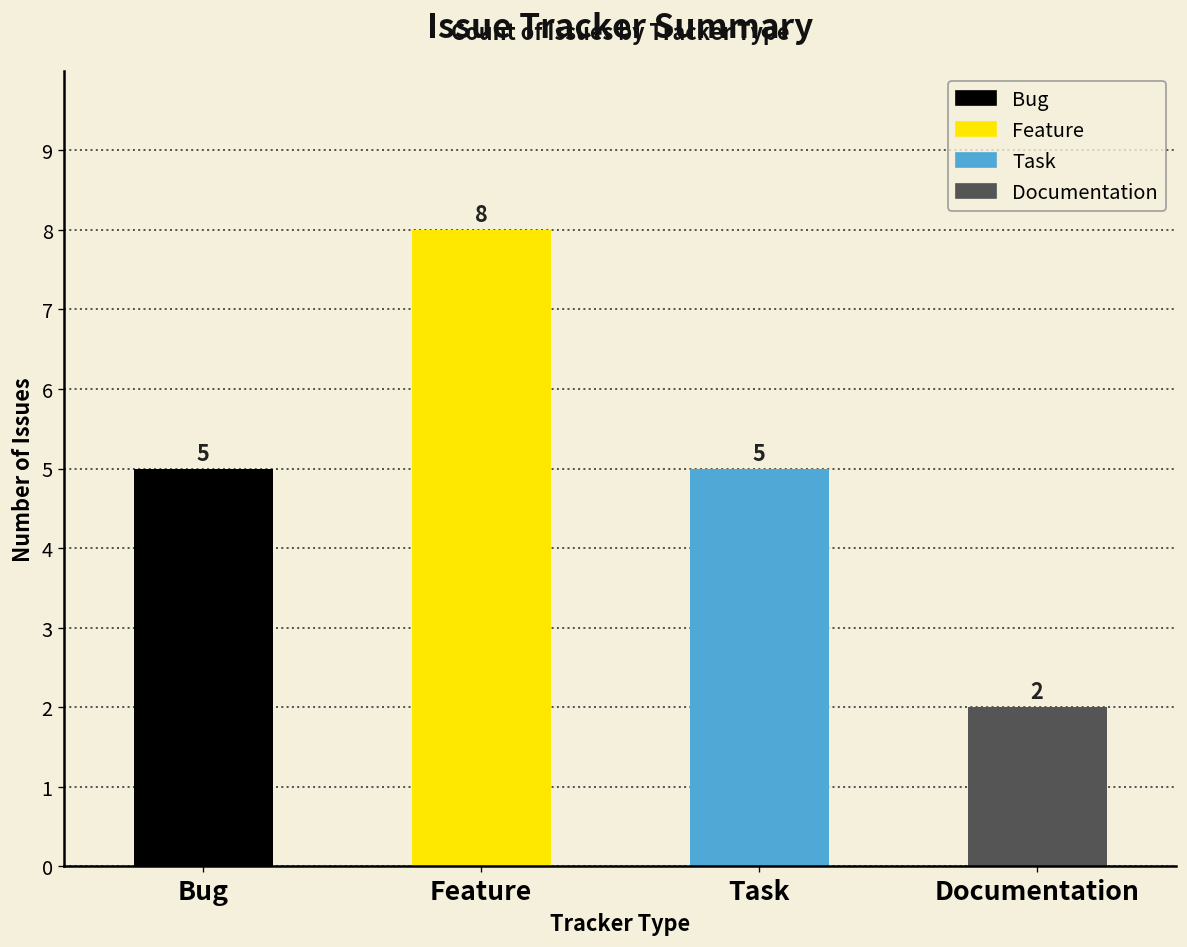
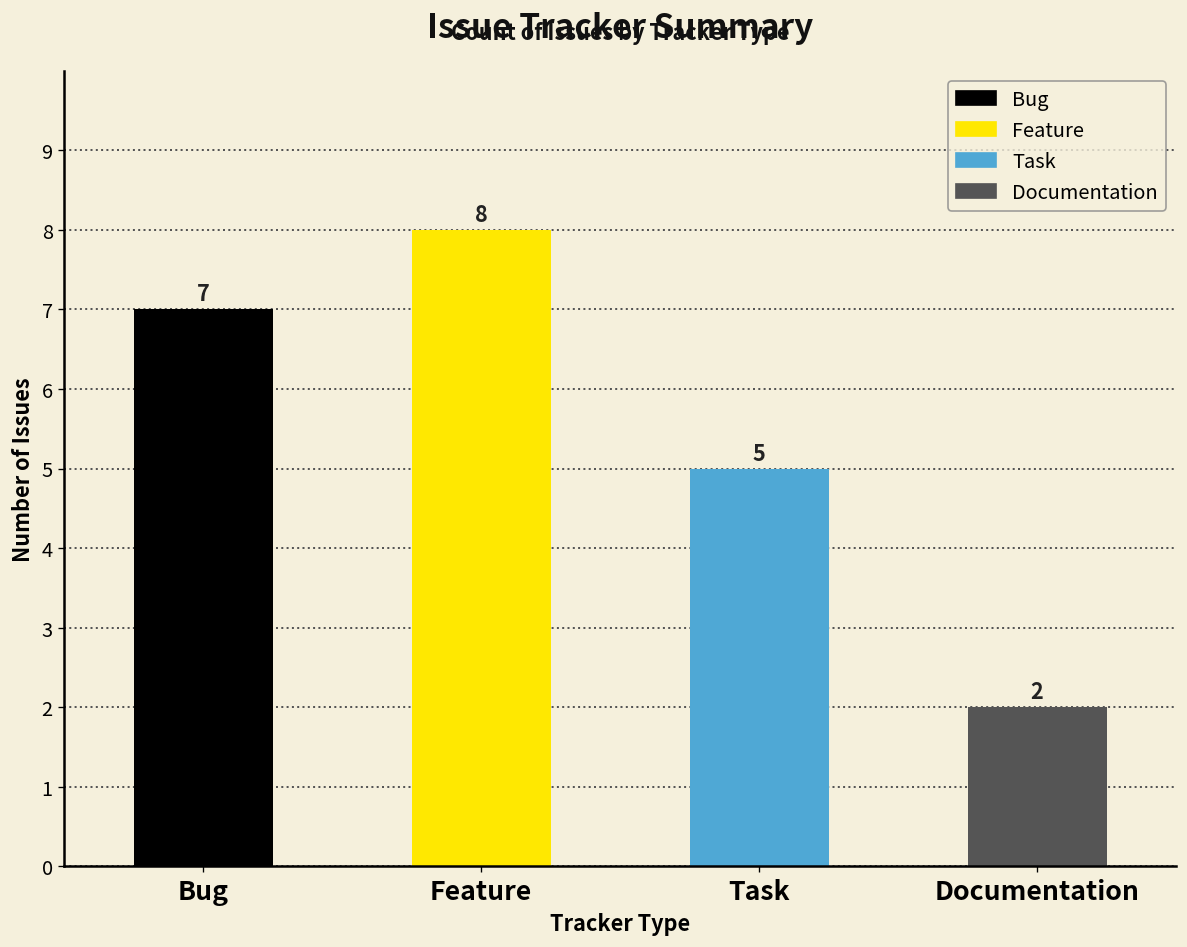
Bug: 5 -> 7
